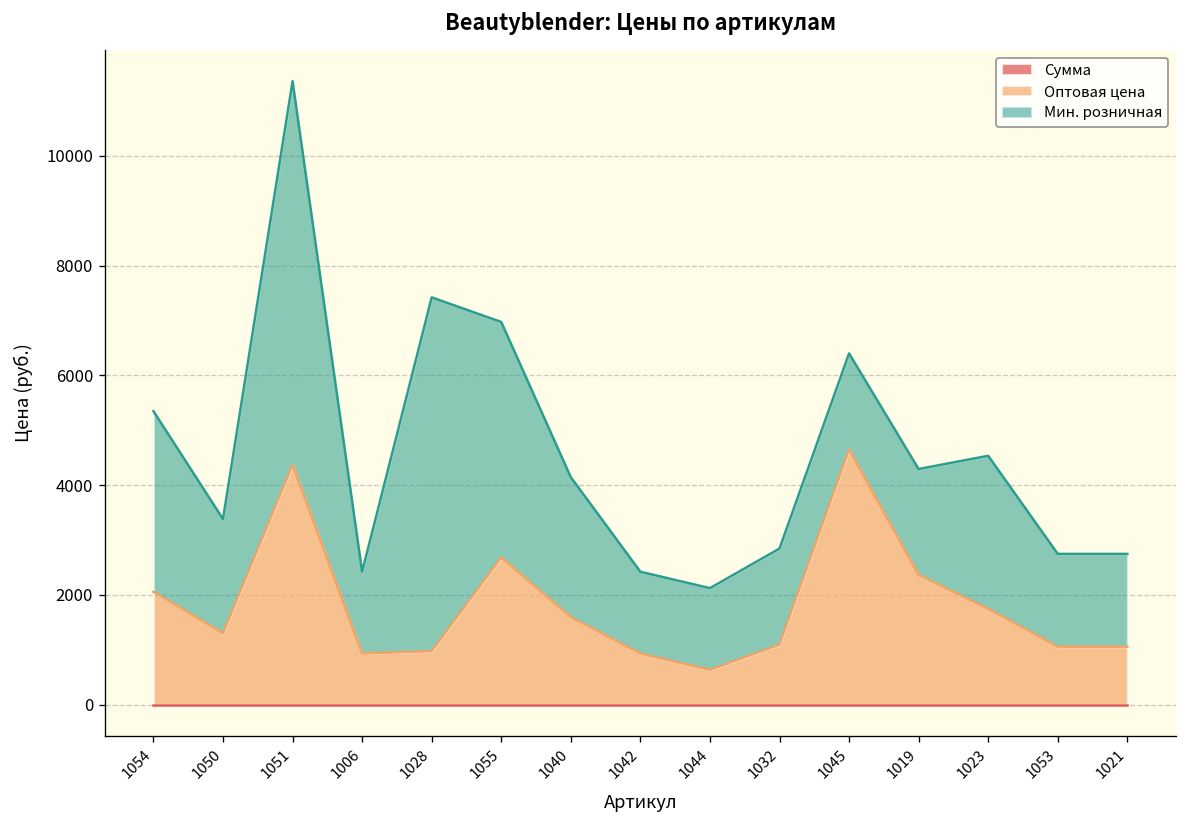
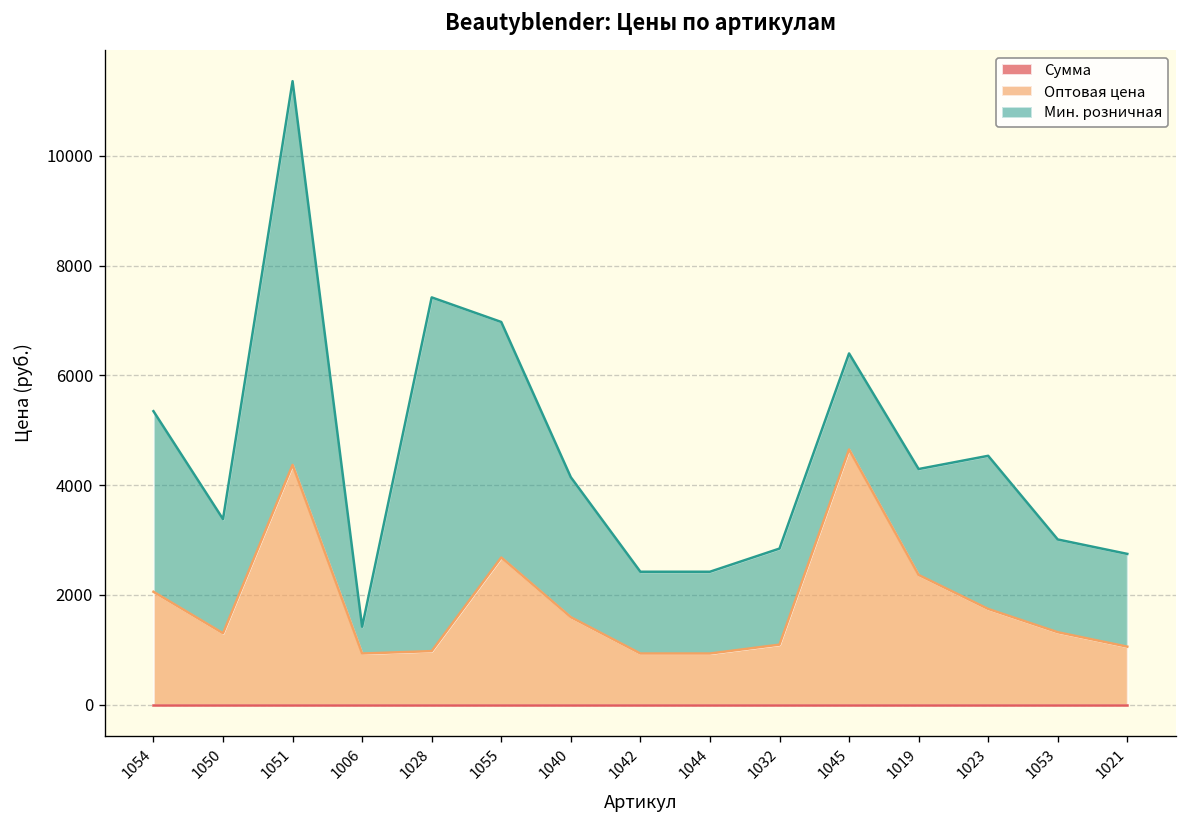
Мин. розничная, 1006: 1500 -> 500
Оптовая цена, 1044: 600 -> 900
Оптовая цена, 1053: 1100 -> 1300
